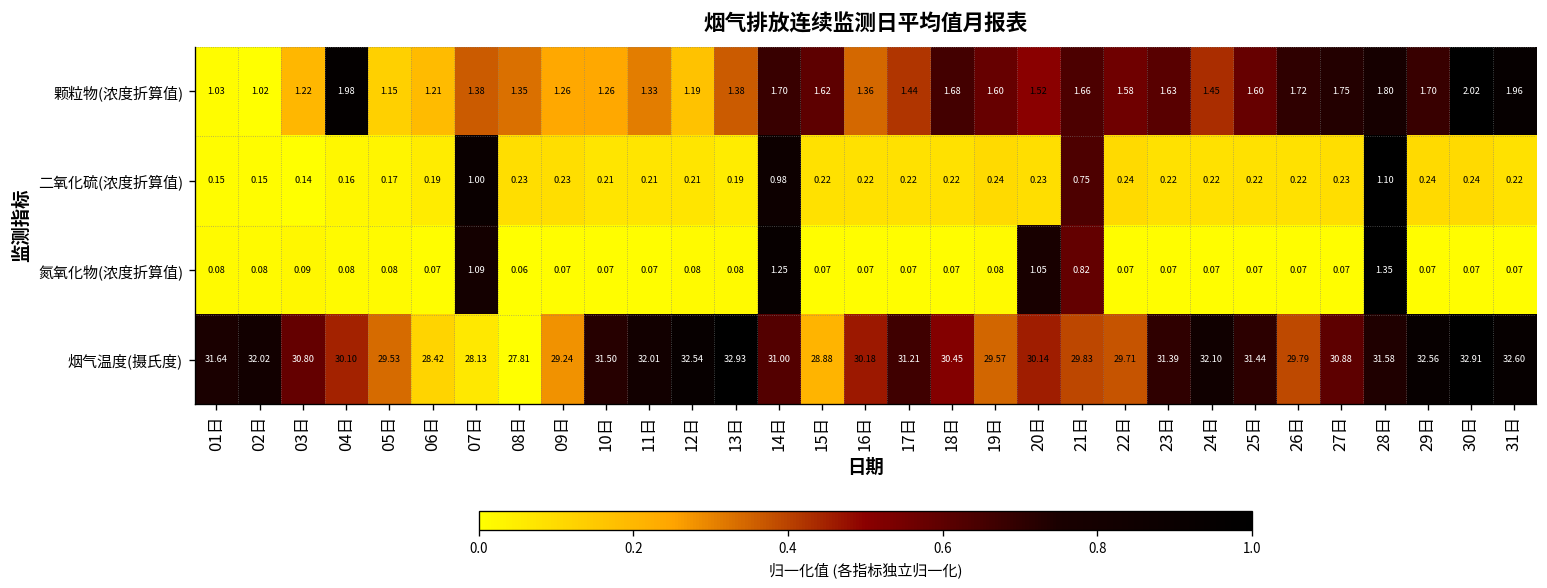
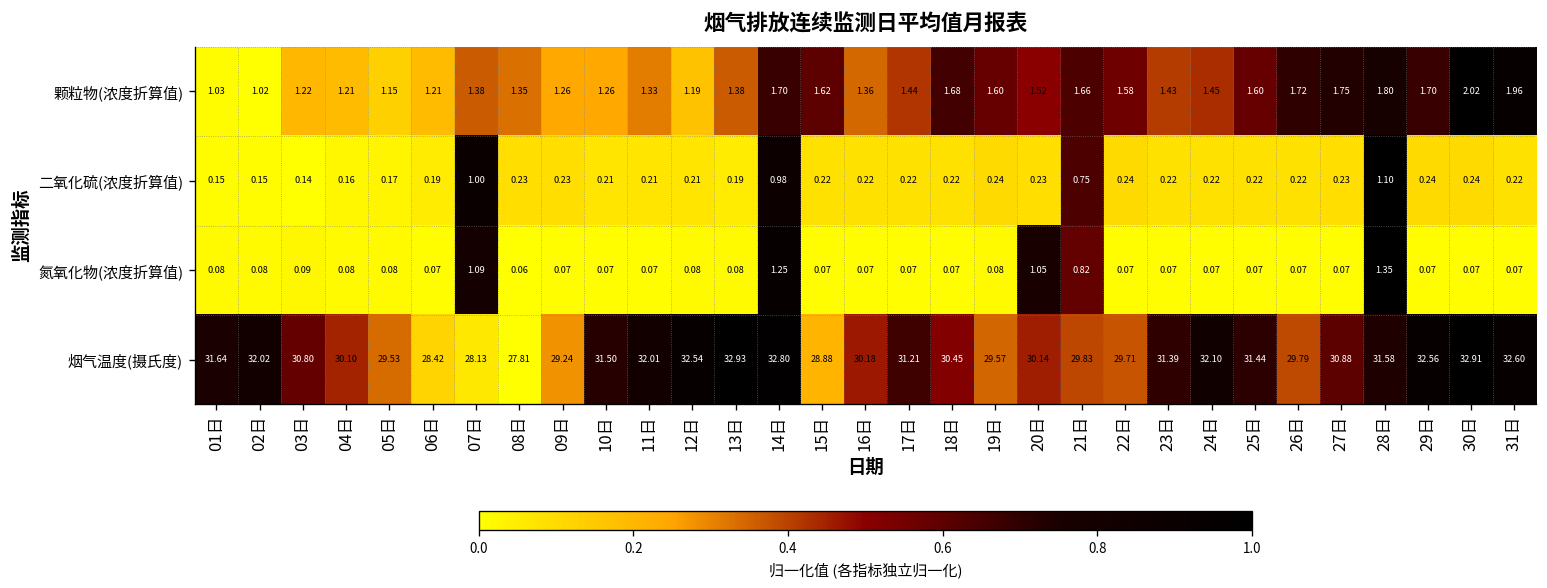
颗粒物(浓度折算值), 04日: 1.98 -> 1.21
颗粒物(浓度折算值), 23日: 1.63 -> 1.43
烟气温度(摄氏度), 14日: 31.00 -> 32.80
